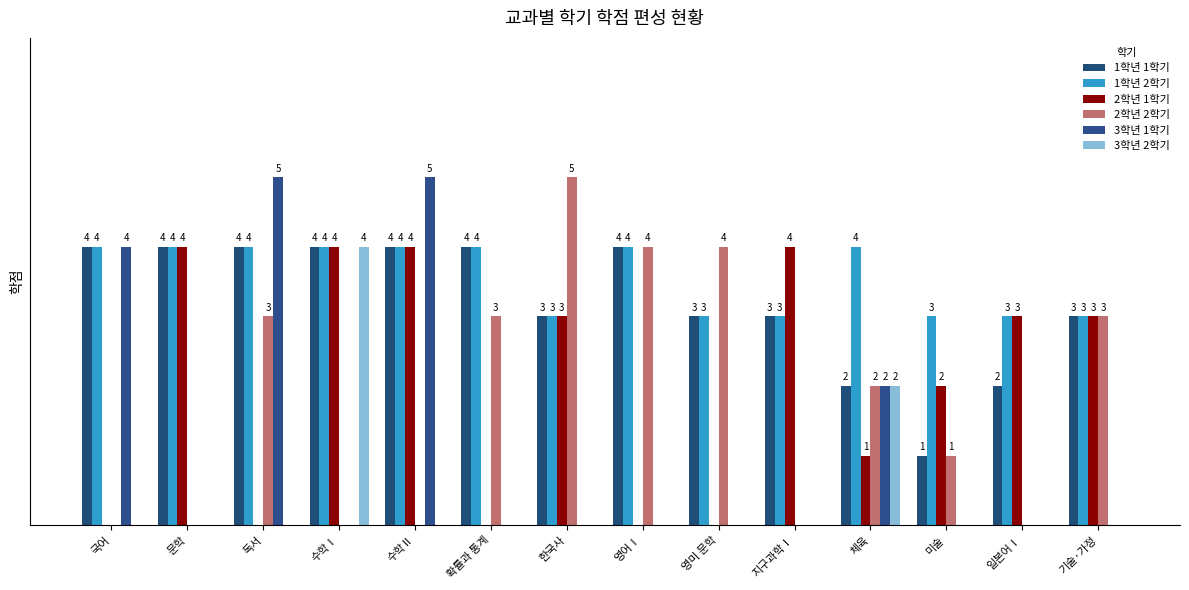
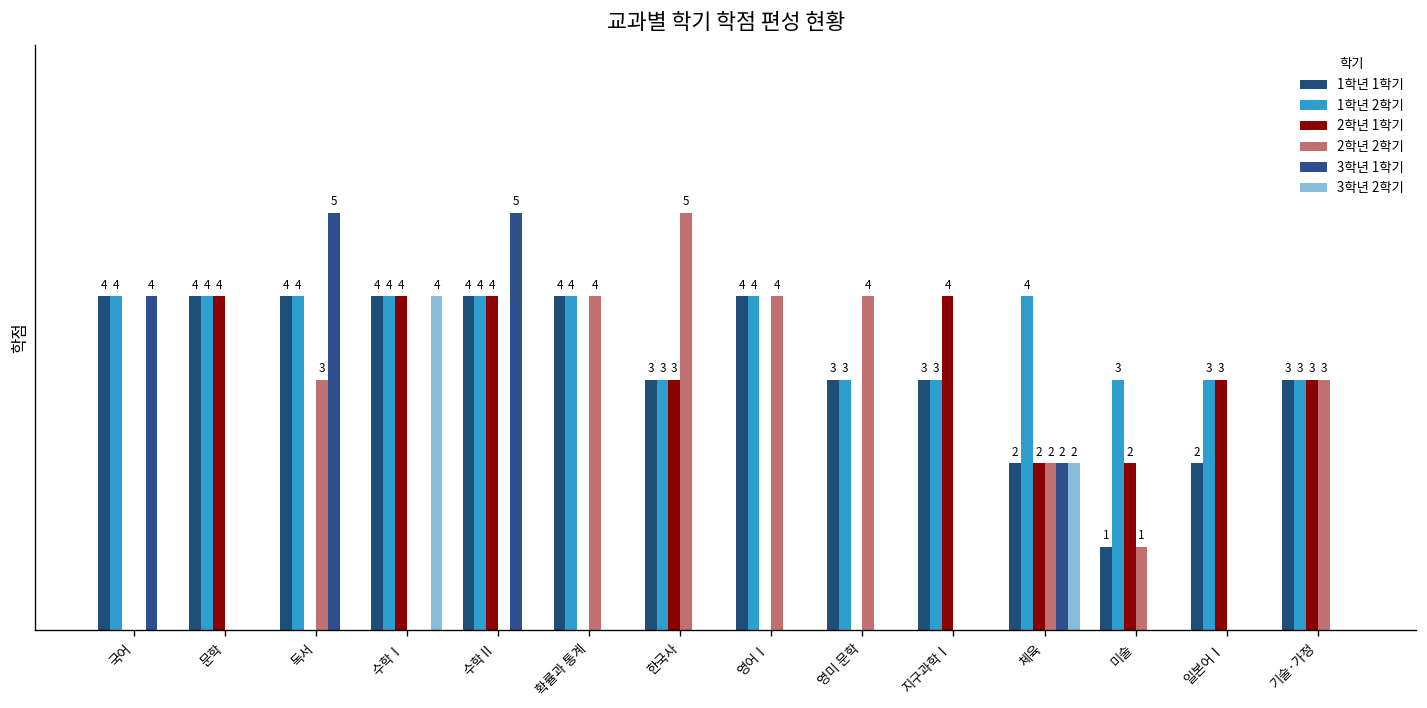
2학년 2학기, 확률과 통계: 3 -> 4
2학년 1학기, 체육: 1 -> 2
